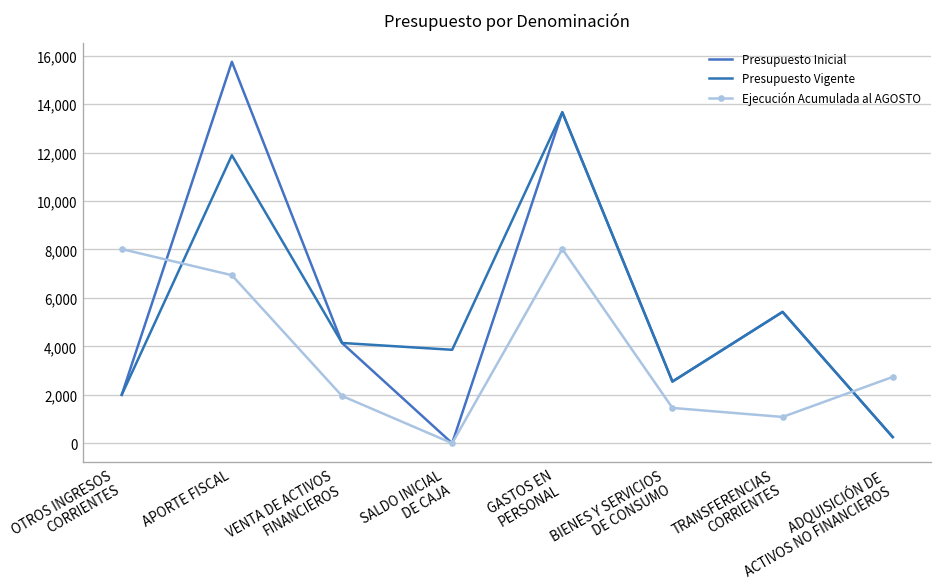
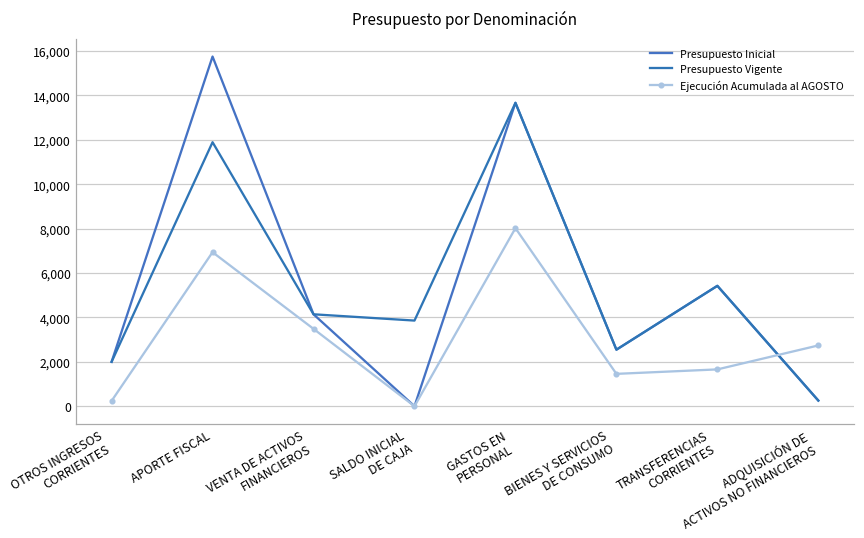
Ejecución Acumulada al AGOSTO, OTROS INGRESOS CORRIENTES: 8,000 -> 200
Ejecución Acumulada al AGOSTO, VENTA DE ACTIVOS FINANCIEROS: 2,000 -> 3,500
Ejecución Acumulada al AGOSTO, TRANSFERENCIAS CORRIENTES: 1,100 -> 1,700
